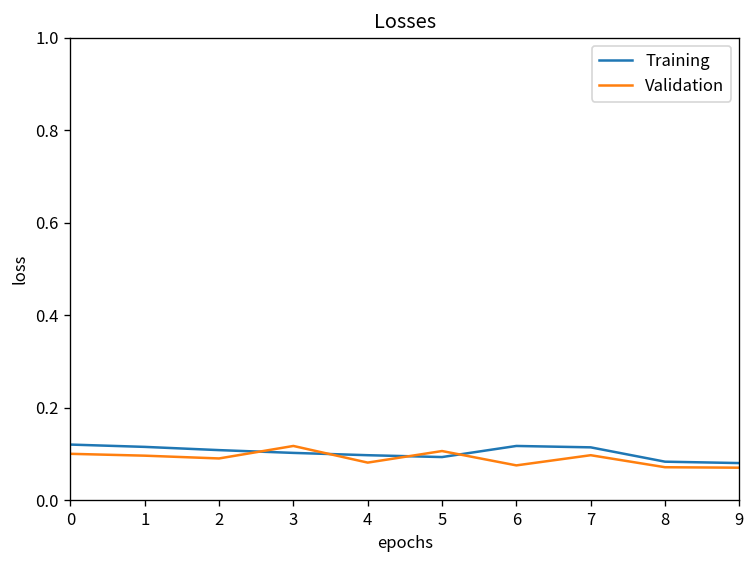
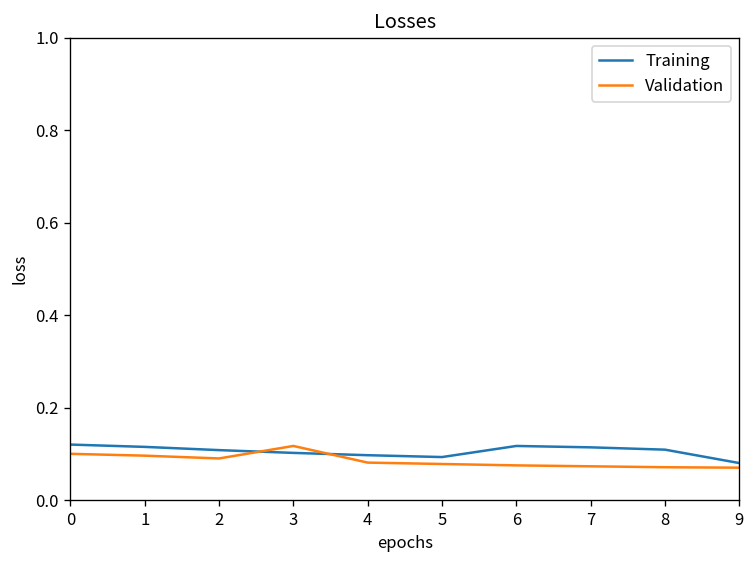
Validation, 5: 0.11 -> 0.08
Validation, 7: 0.10 -> 0.07
Training, 8: 0.08 -> 0.11
